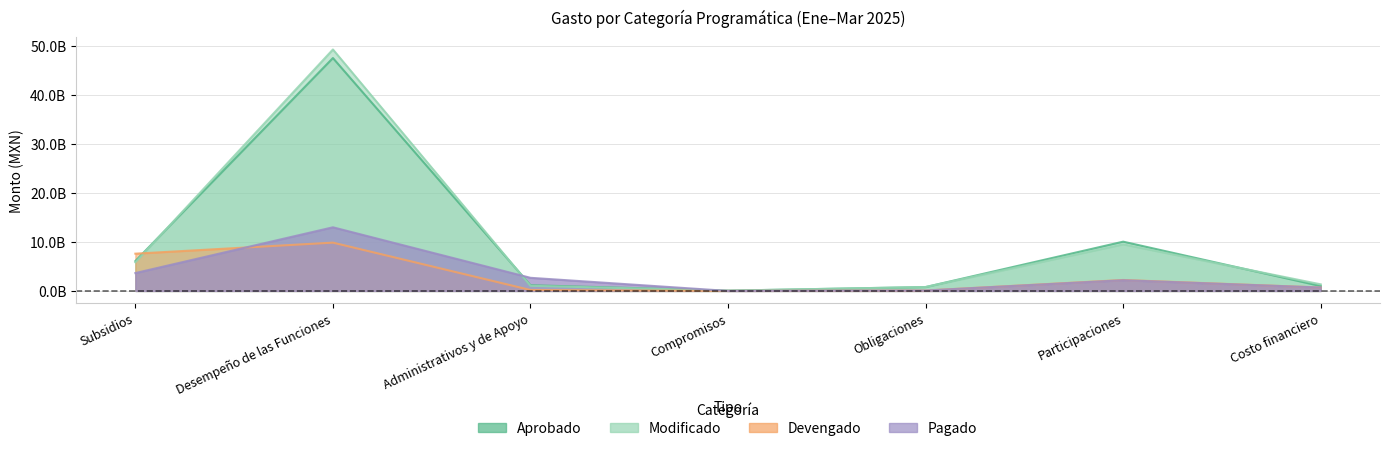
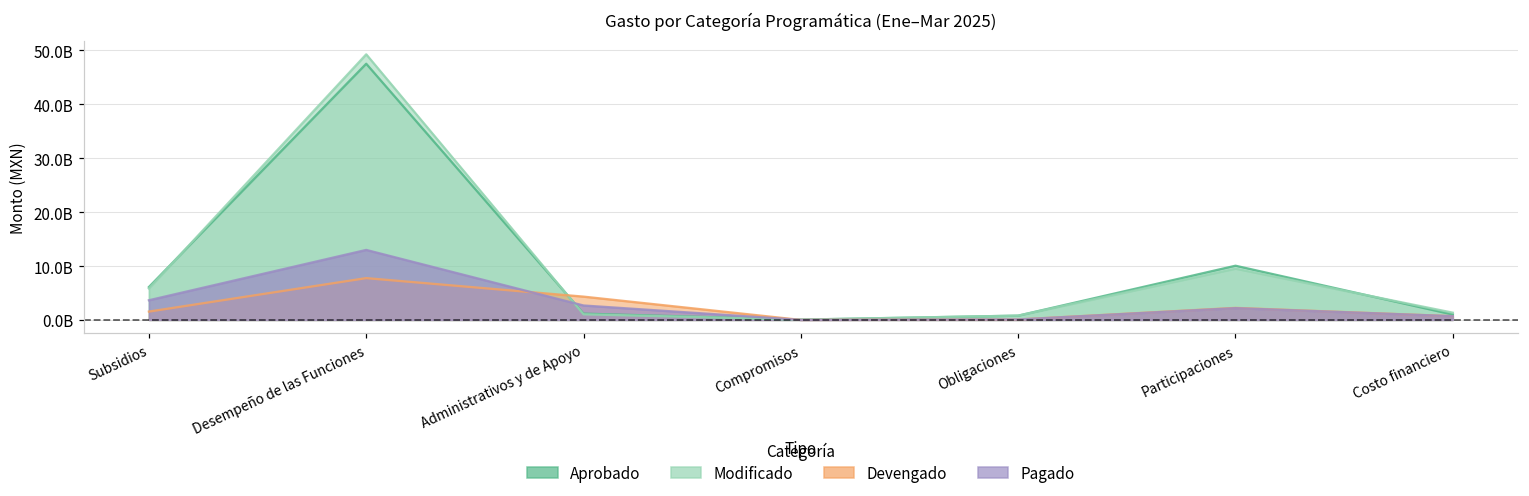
Devengado, Subsidios: 8000000000 -> 2000000000
Devengado, Desempeño de las Funciones: 10000000000 -> 8000000000
Devengado, Administrativos y de Apoyo: 0 -> 4000000000
